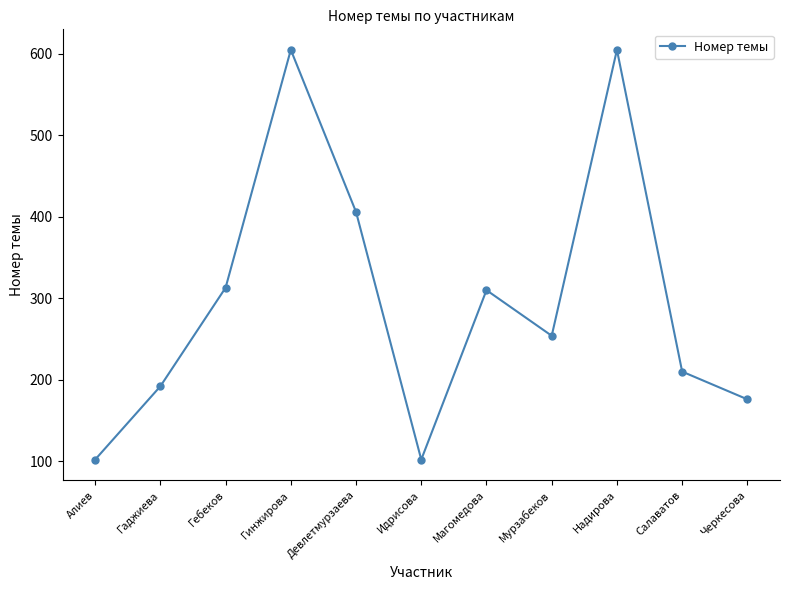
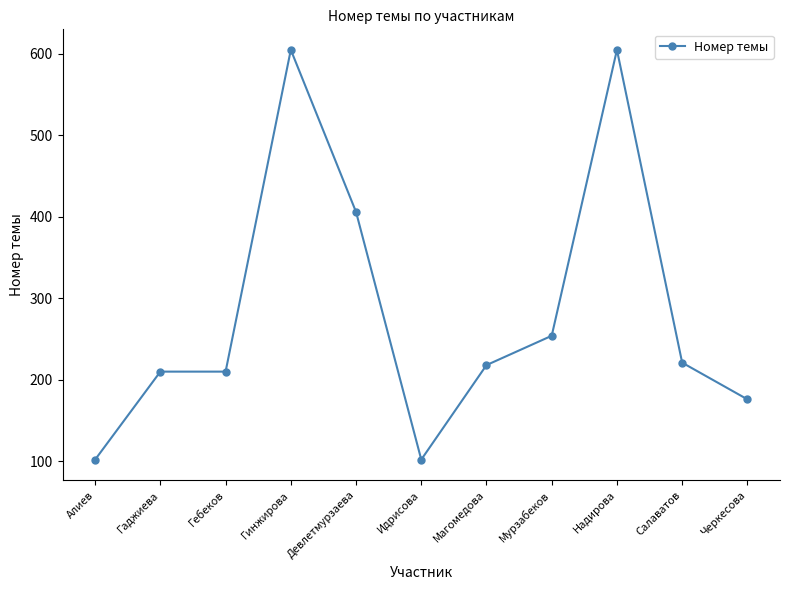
Гаджиева: 190 -> 210
Гебеков: 310 -> 210
Магомедова: 310 -> 220
Салаватов: 210 -> 220
